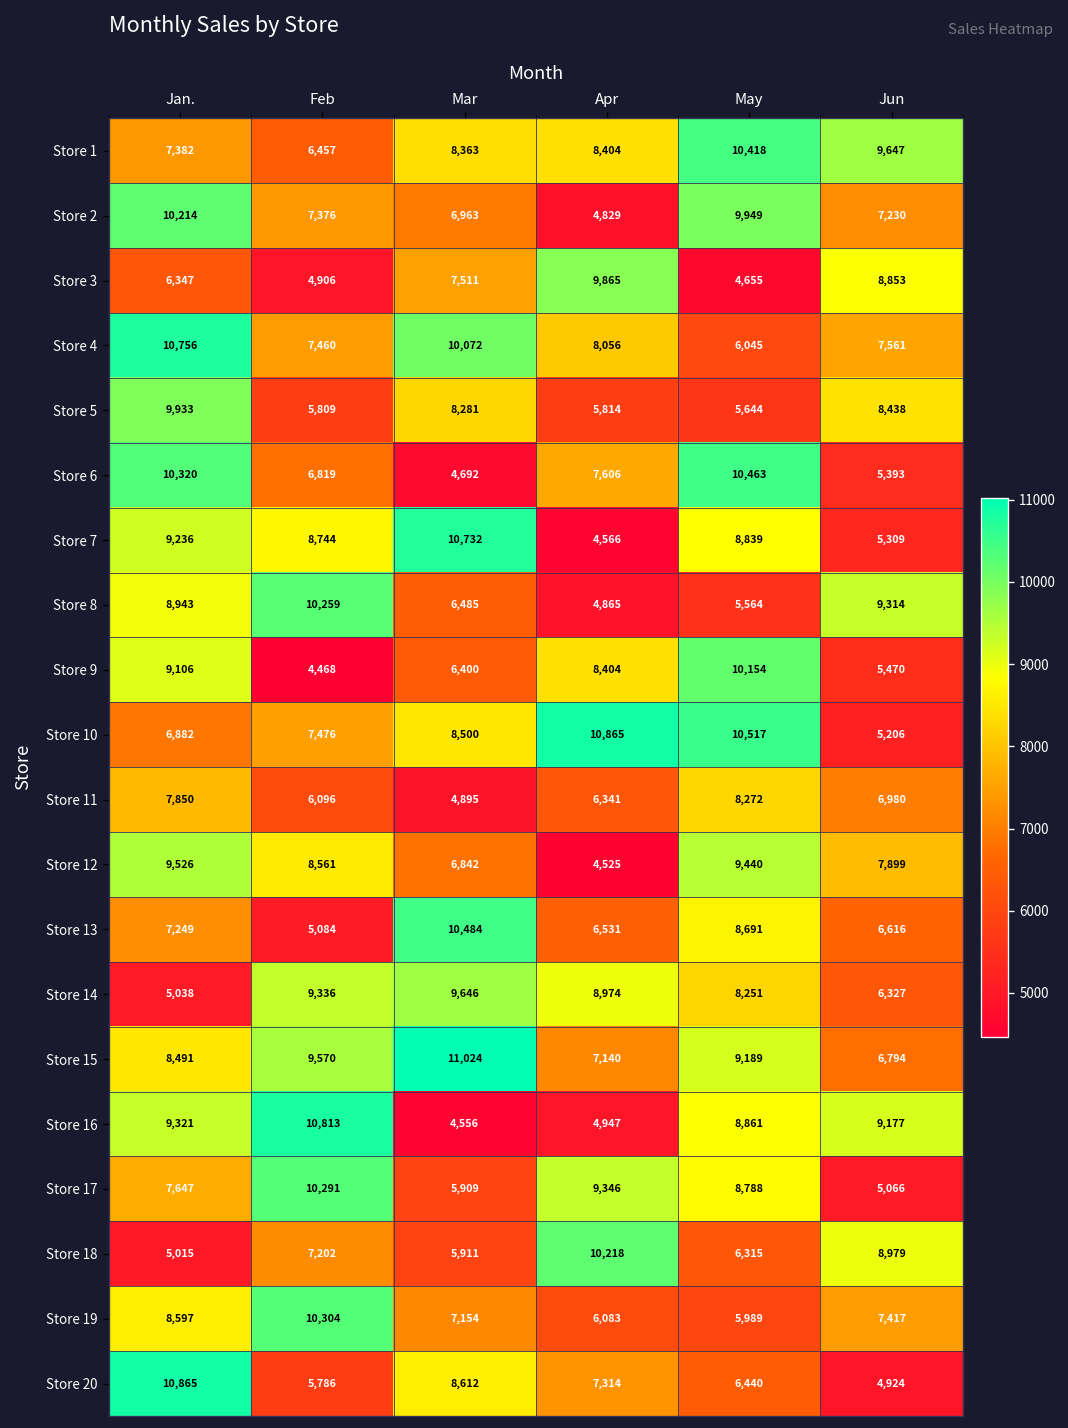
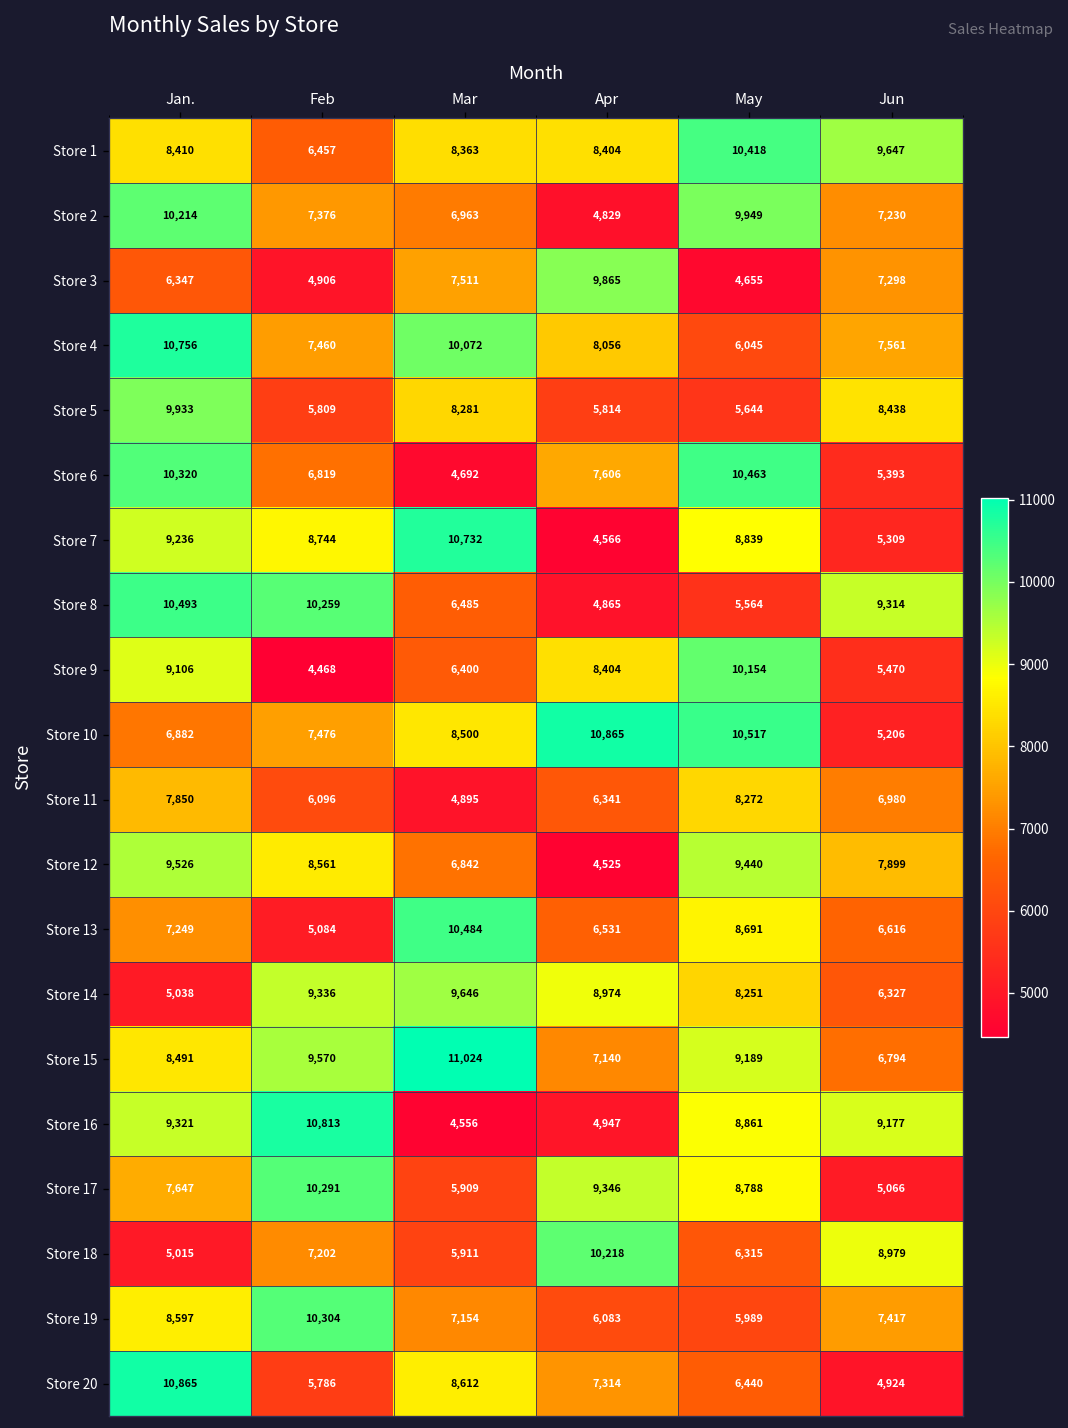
Store 1, Jan.: 7,382 -> 8,410
Store 3, Jun: 8,853 -> 7,298
Store 8, Jan.: 8,943 -> 10,493
